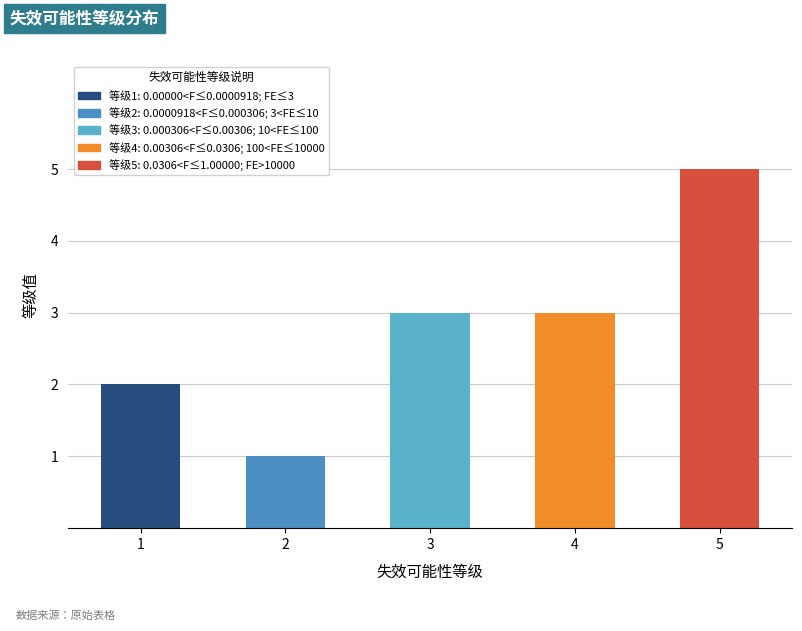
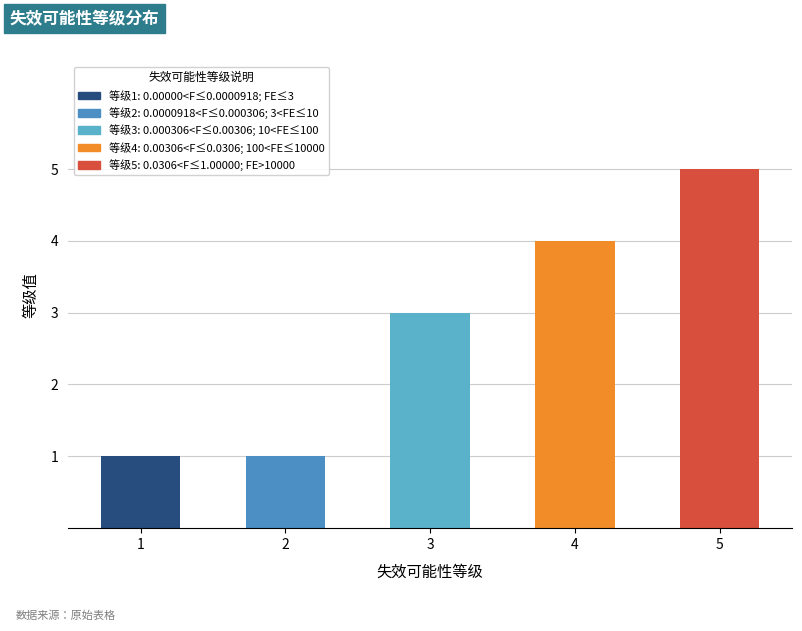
1: 2 -> 1
4: 3 -> 4
